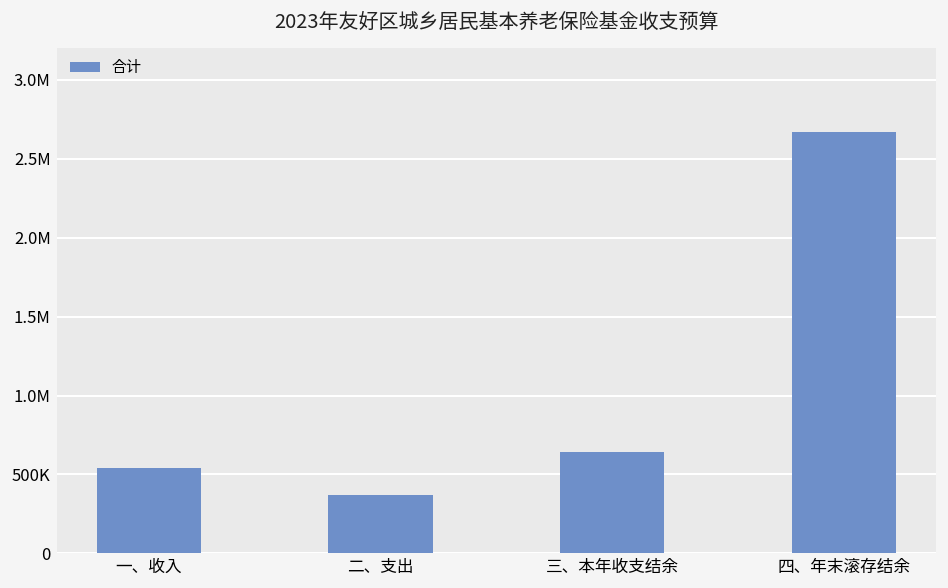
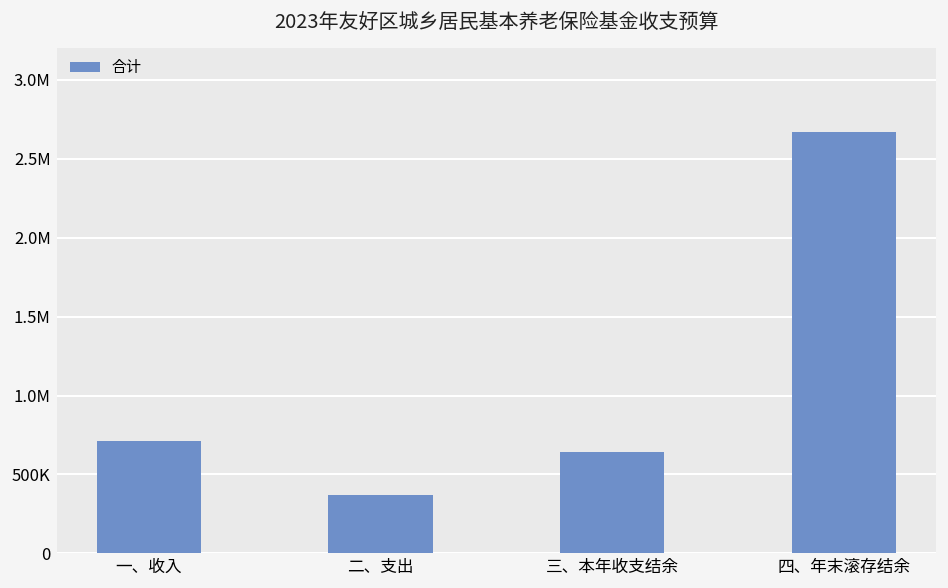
一、收入: 540000 -> 710000
